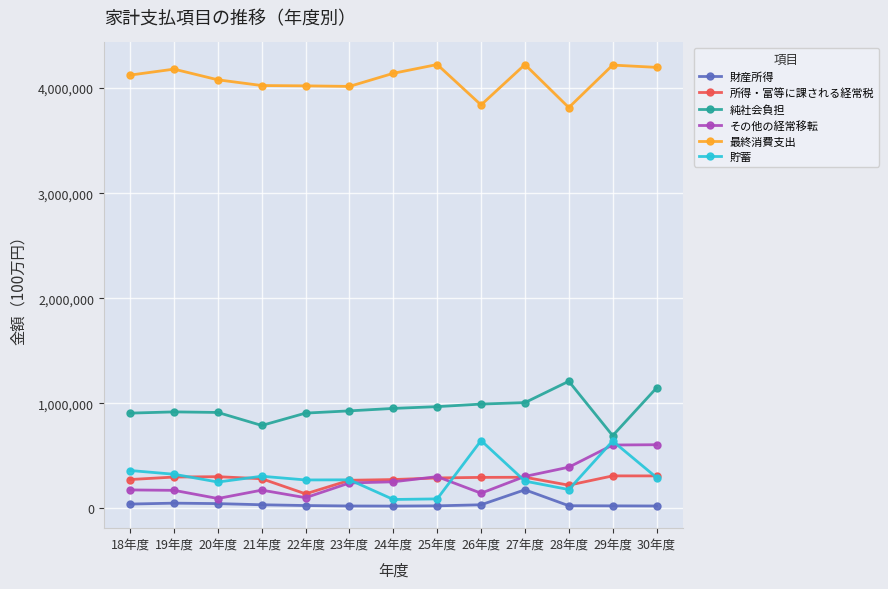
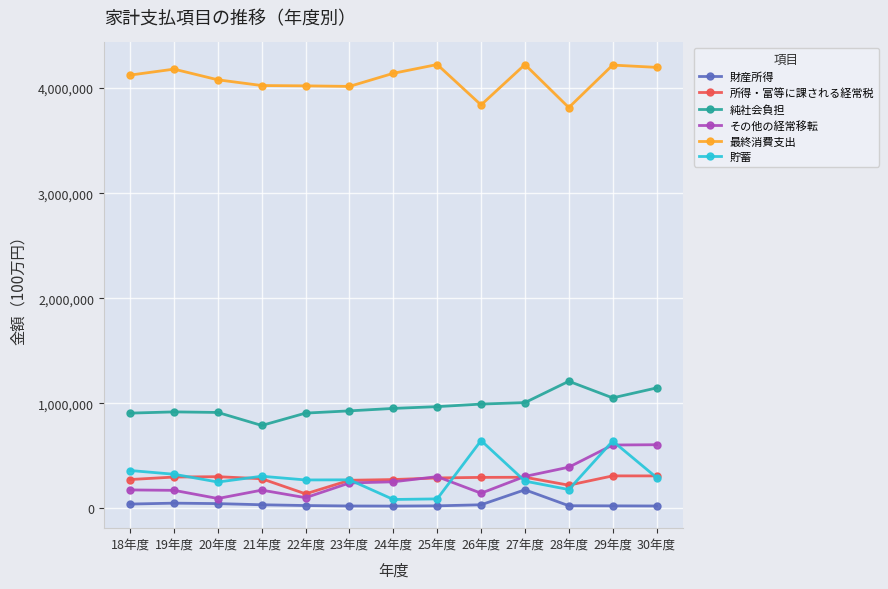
純社会負担, 29年度: 690,000 -> 1,050,000
